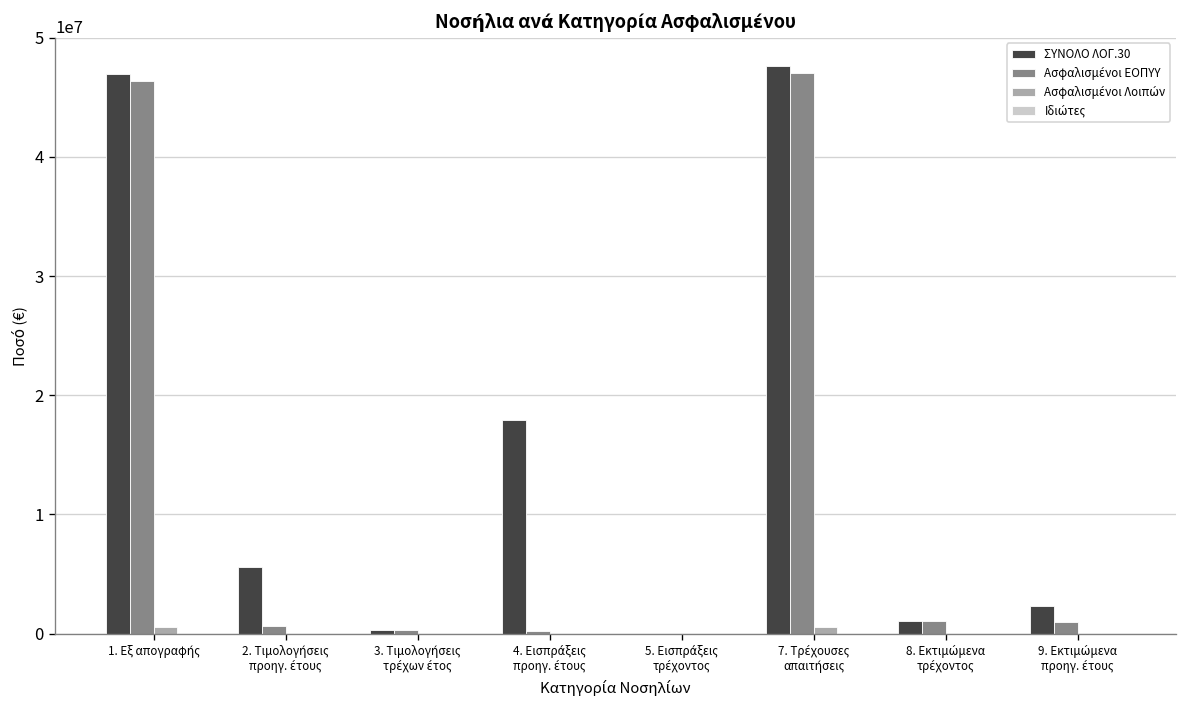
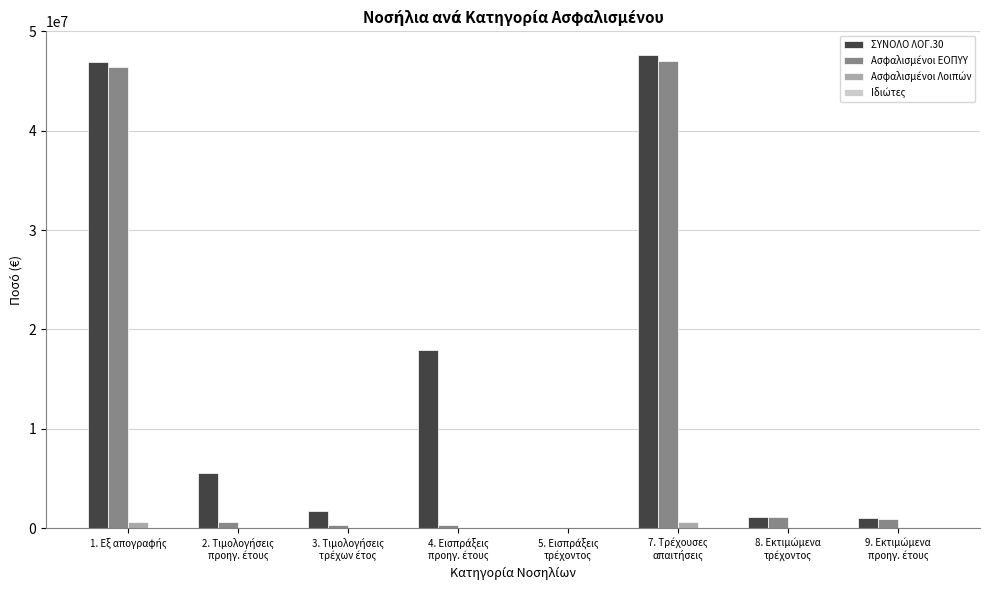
ΣΥΝΟΛΟ ΛΟΓ.30, 3. Τιμολογήσεις τρέχων έτος: 0 -> 2000000
ΣΥΝΟΛΟ ΛΟΓ.30, 9. Εκτιμώμενα προηγ. έτους: 2000000 -> 1000000
